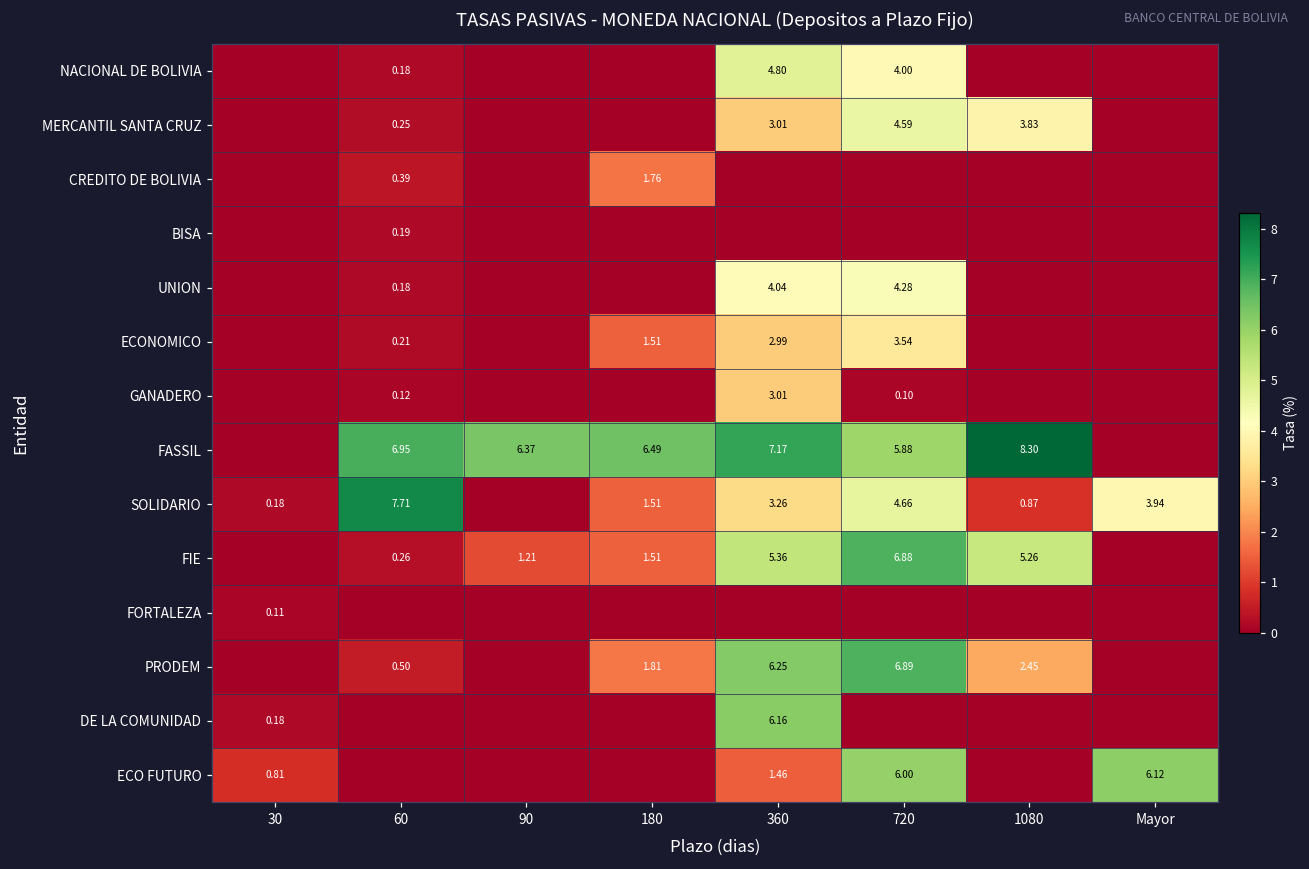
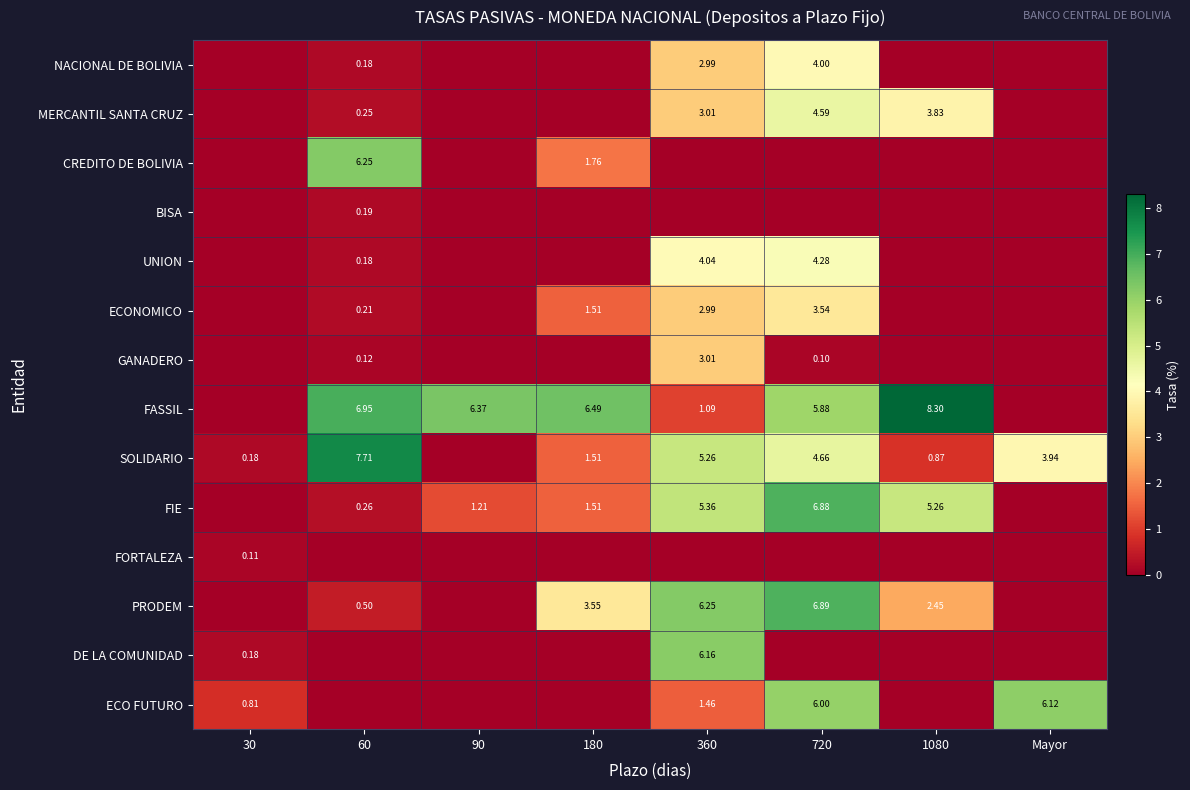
NACIONAL DE BOLIVIA, 360: 4.80 -> 2.99
CREDITO DE BOLIVIA, 60: 0.39 -> 6.25
FASSIL, 360: 7.17 -> 1.09
SOLIDARIO, 360: 3.26 -> 5.26
PRODEM, 180: 1.81 -> 3.55
